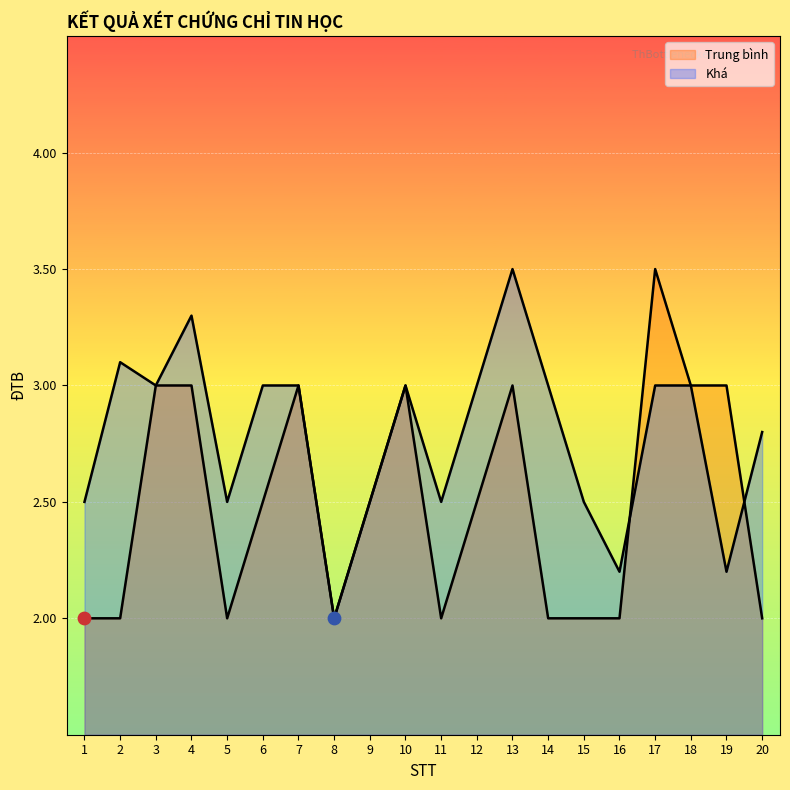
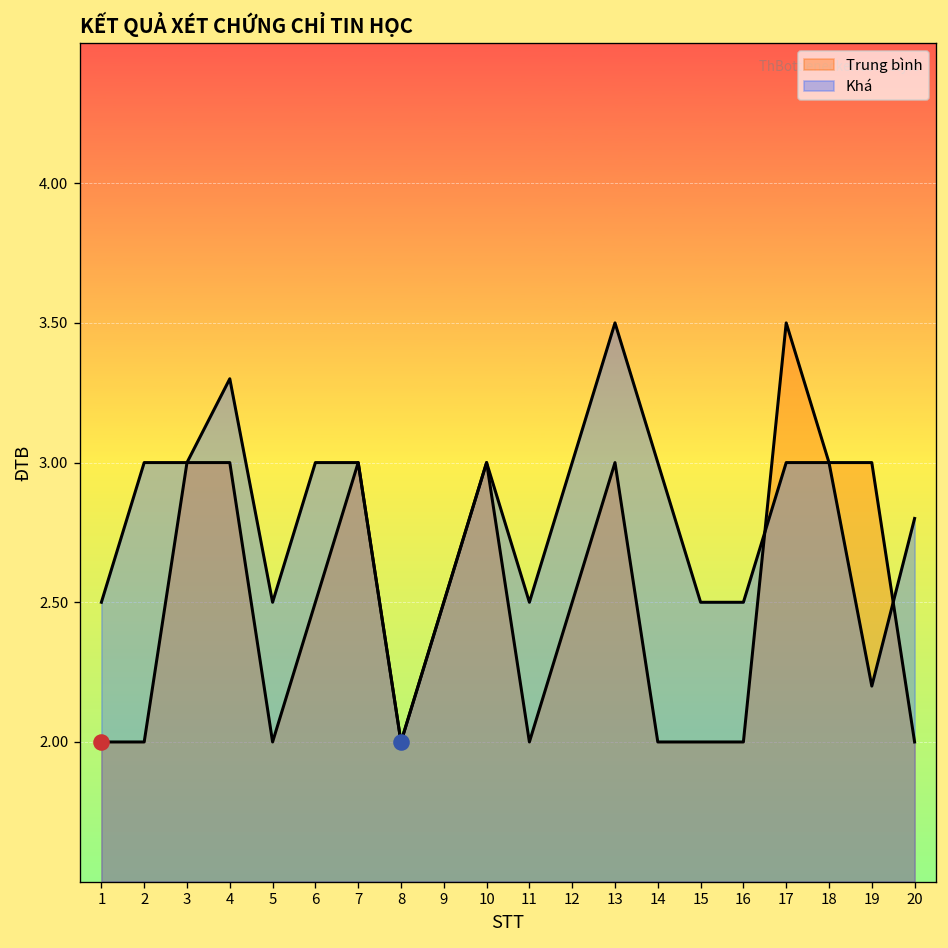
Khá, 2: 3.1 -> 3.0
Khá, 16: 2.2 -> 2.5
